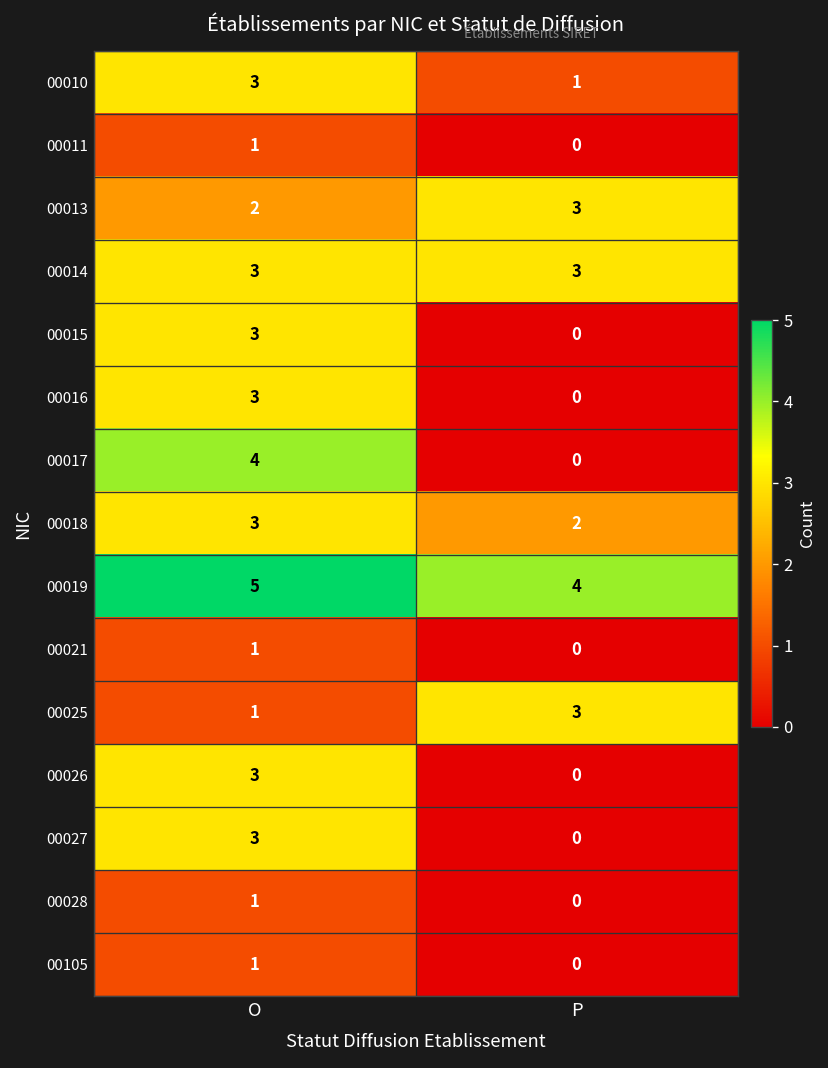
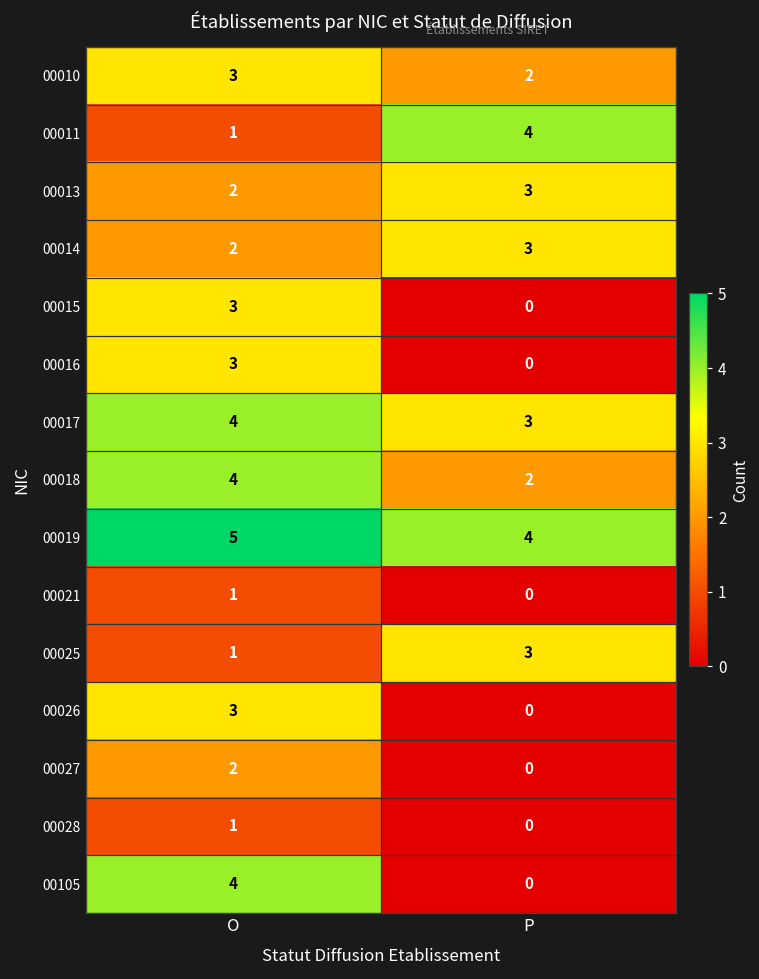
00010, P: 1 -> 2
00011, P: 0 -> 4
00014, O: 3 -> 2
00017, P: 0 -> 3
00018, O: 3 -> 4
00027, O: 3 -> 2
00105, O: 1 -> 4
